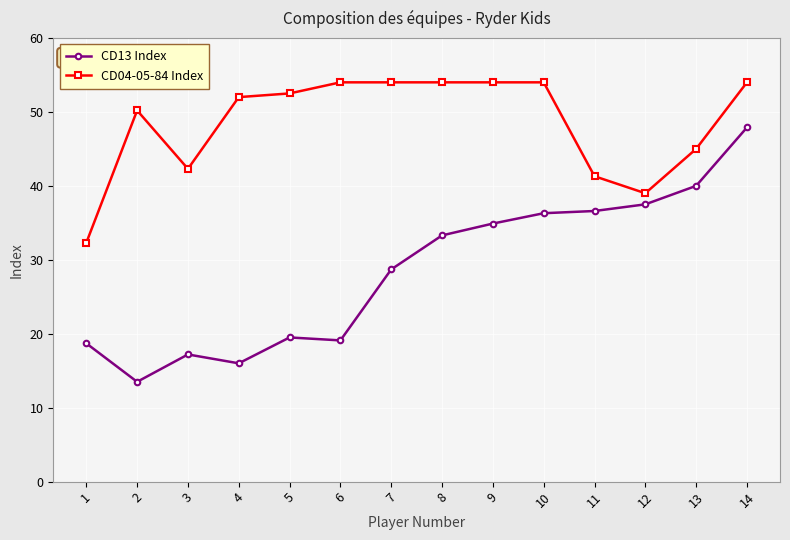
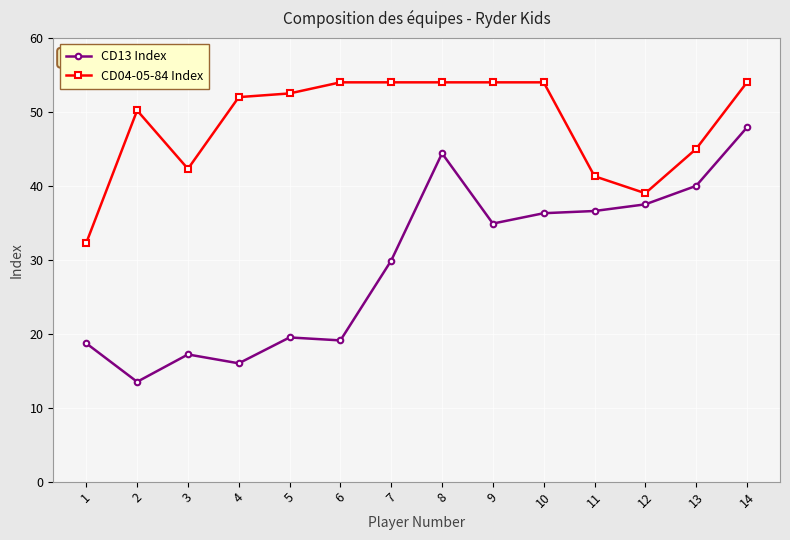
CD13 Index, 7: 29 -> 30
CD13 Index, 8: 33 -> 44
